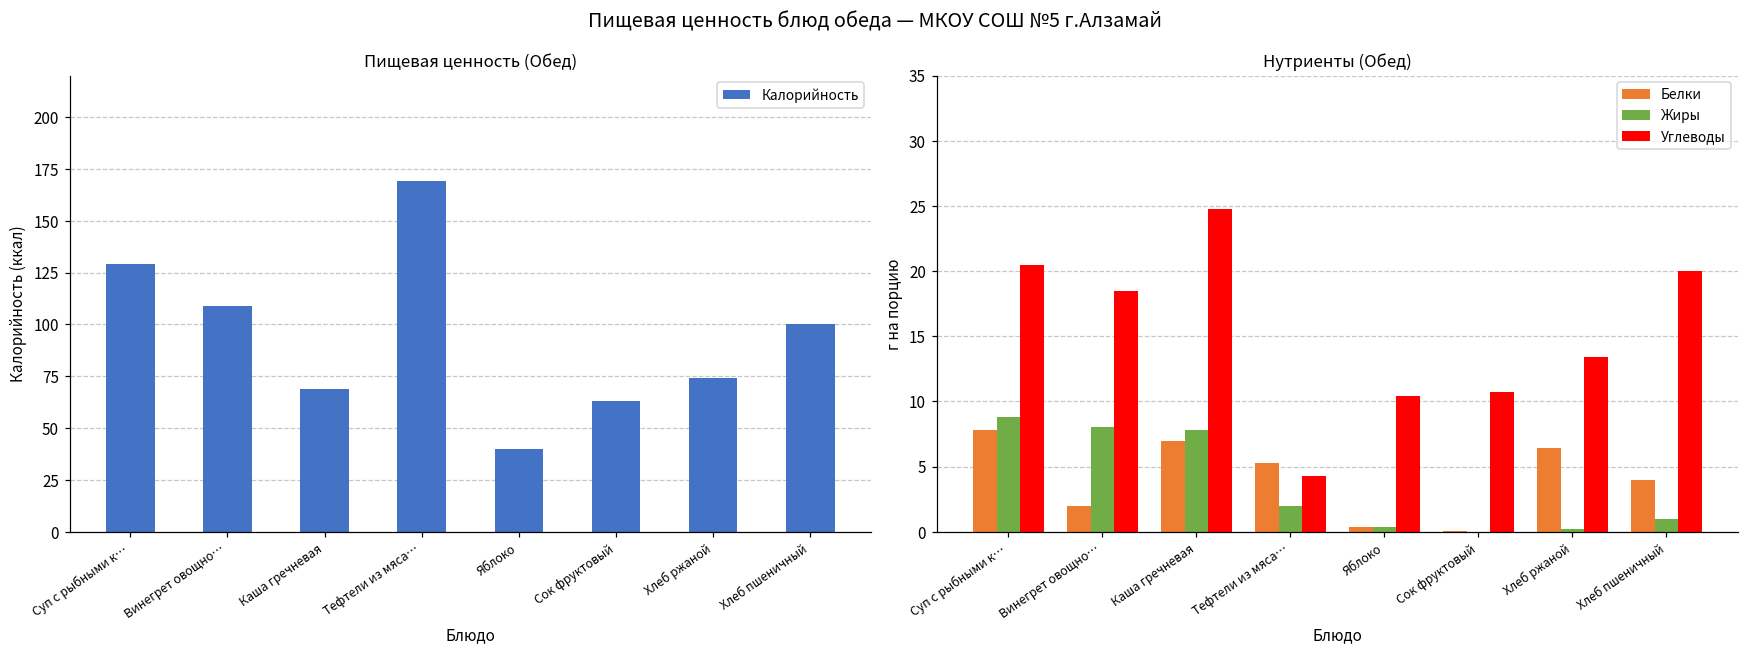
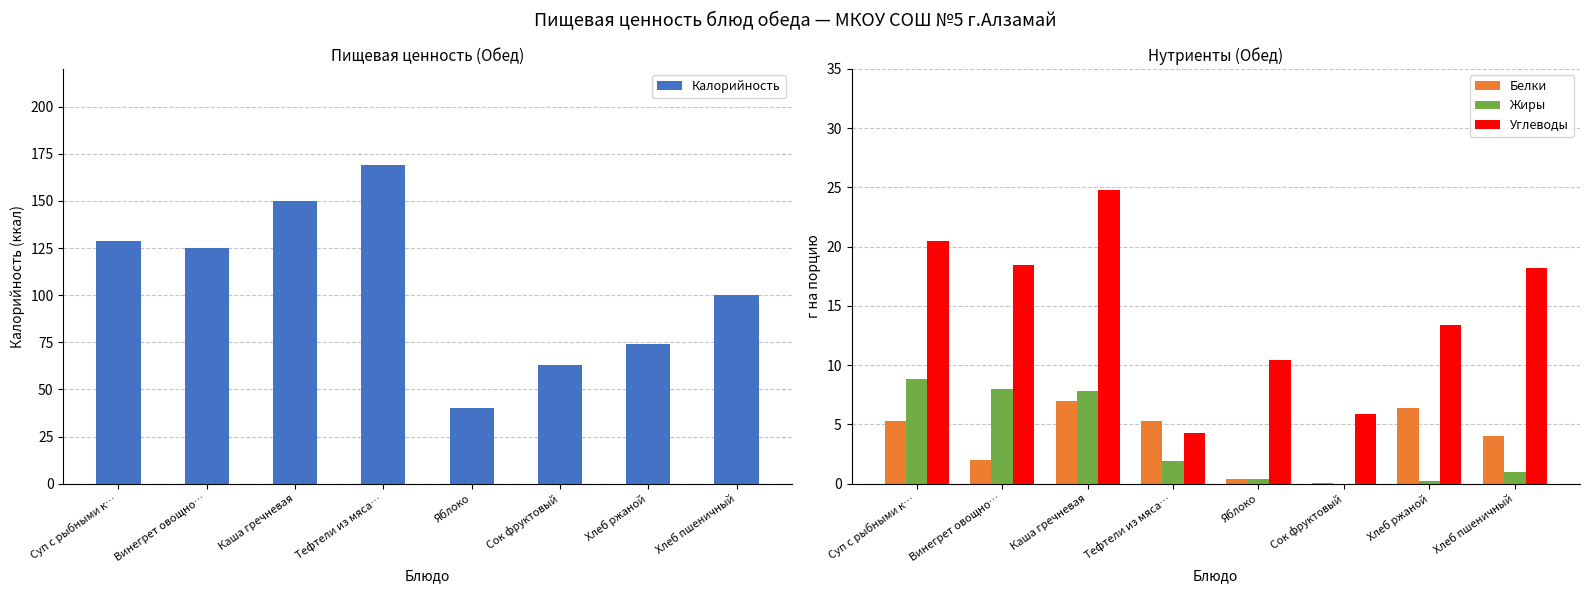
Пищевая ценность (Обед), Винегрет овощно…: 109 -> 125
Пищевая ценность (Обед), Каша гречневая: 69 -> 150
Нутриенты (Обед), Белки, Суп с рыбными к…: 7.8 -> 5.3
Нутриенты (Обед), Углеводы, Сок фруктовый: 10.7 -> 5.9
Нутриенты (Обед), Углеводы, Хлеб пшеничный: 20.0 -> 18.2
